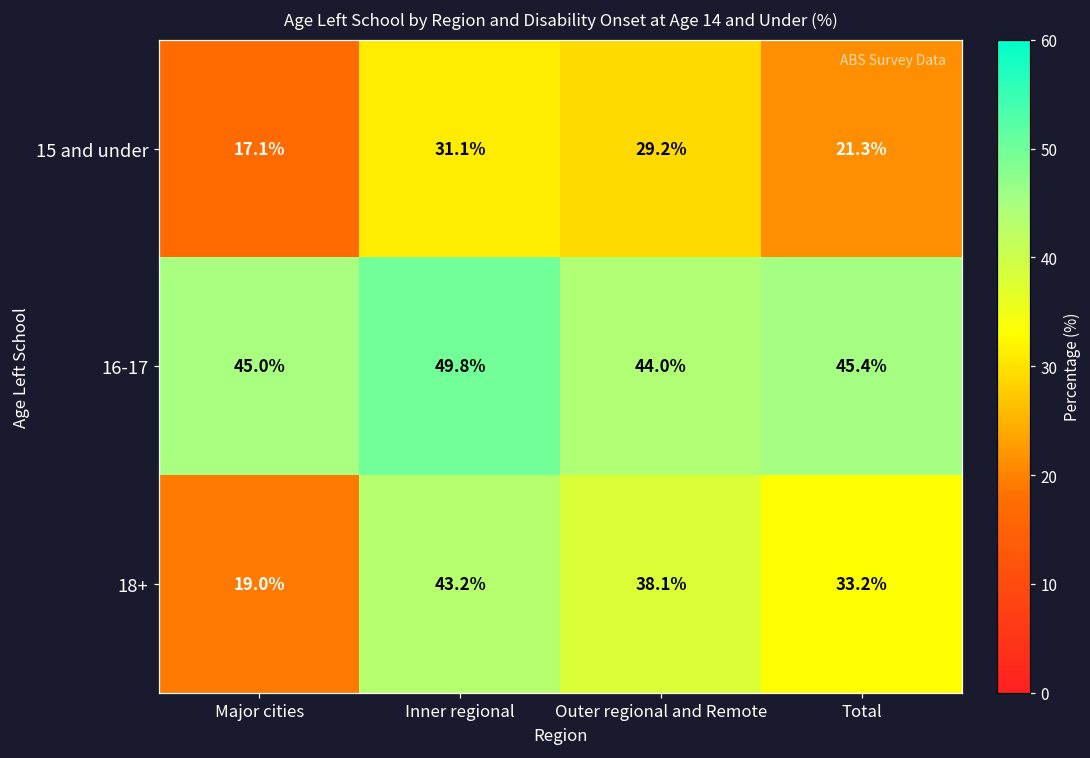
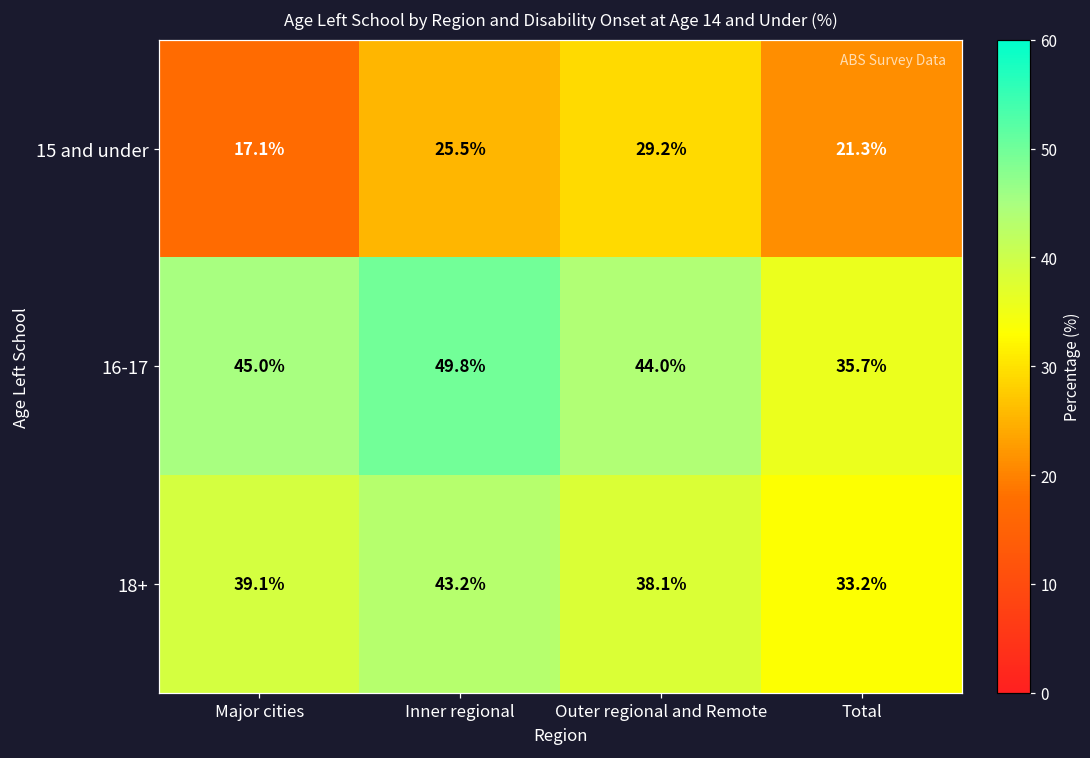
15 and under, Inner regional: 31.1% -> 25.5%
16-17, Total: 45.4% -> 35.7%
18+, Major cities: 19.0% -> 39.1%
